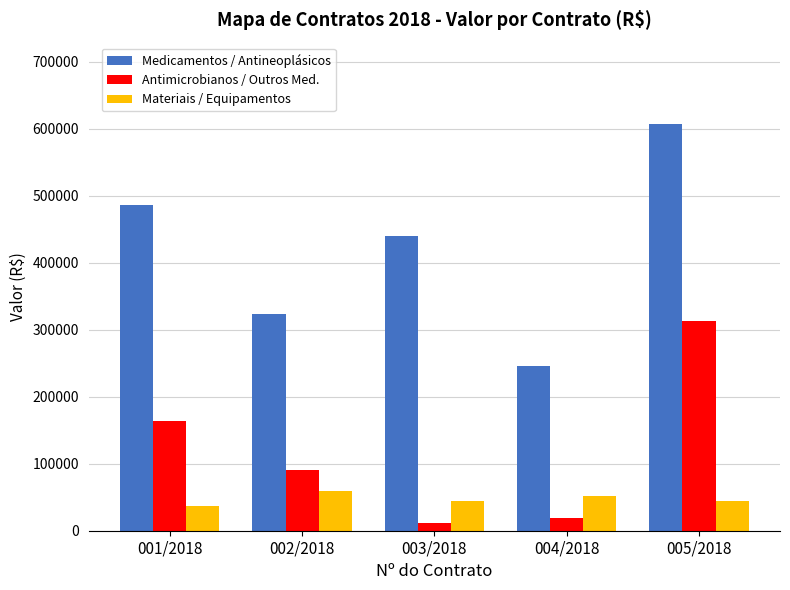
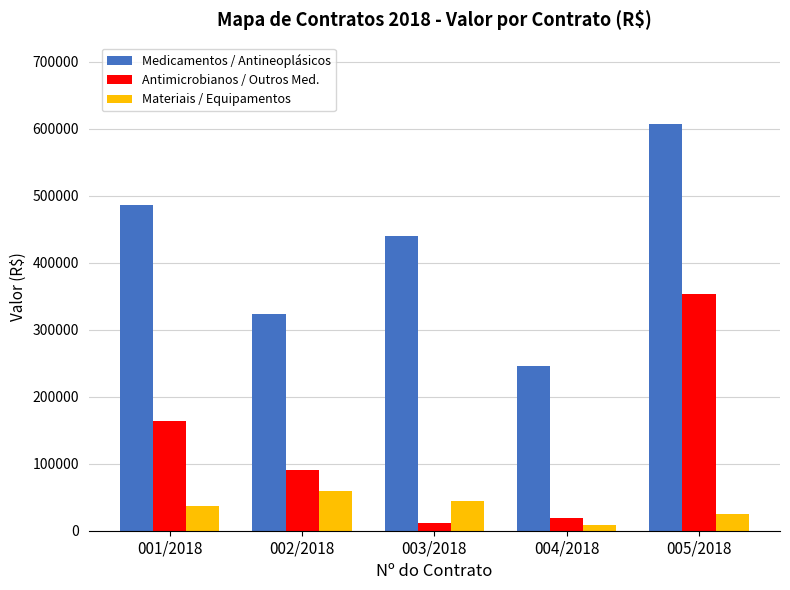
Materiais / Equipamentos, 004/2018: 50000 -> 10000
Antimicrobianos / Outros Med., 005/2018: 310000 -> 350000
Materiais / Equipamentos, 005/2018: 40000 -> 30000
